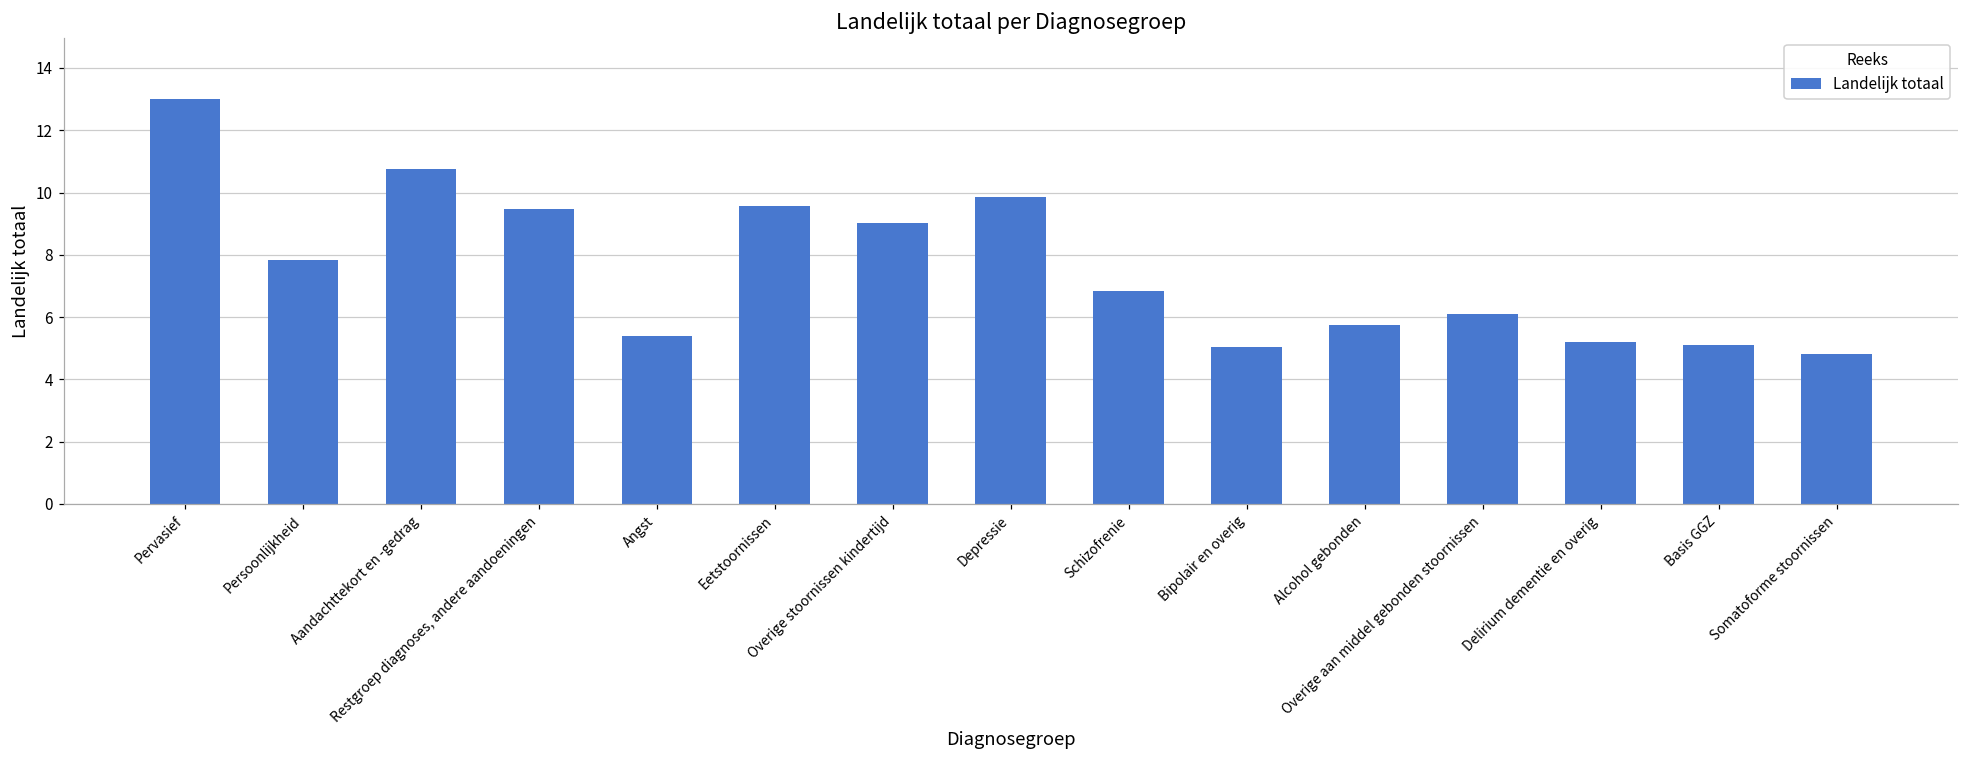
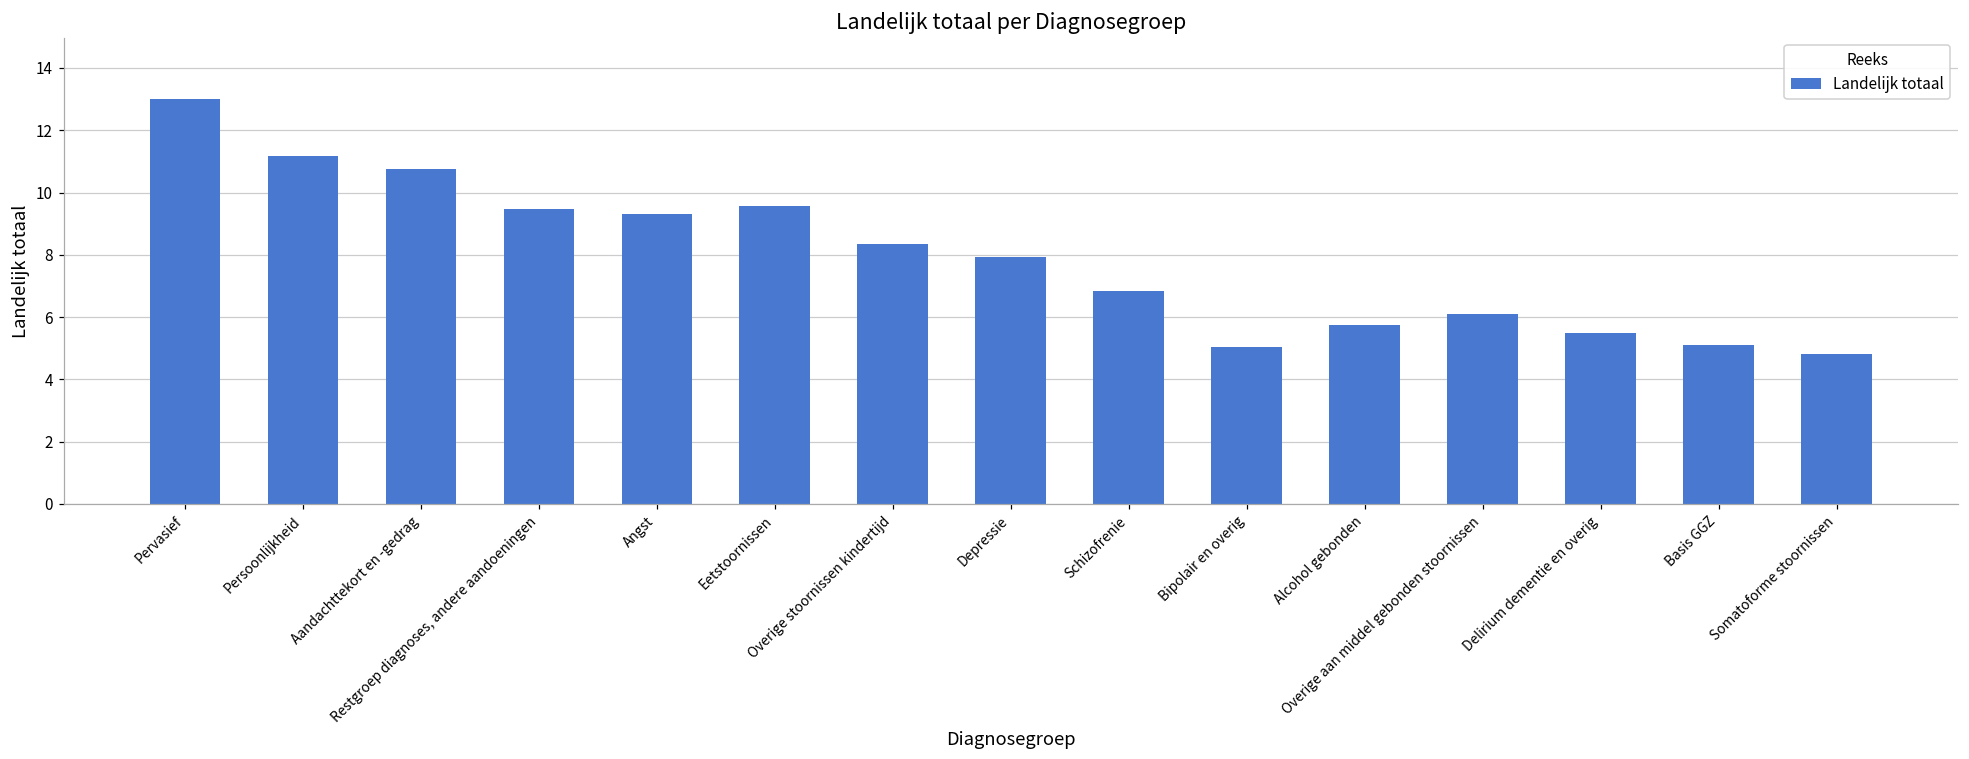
Persoonlijkheid: 7.8 -> 11.2
Angst: 5.4 -> 9.3
Overige stoornissen kindertijd: 9.0 -> 8.3
Depressie: 9.8 -> 7.9
Delirium dementie en overig: 5.2 -> 5.5
